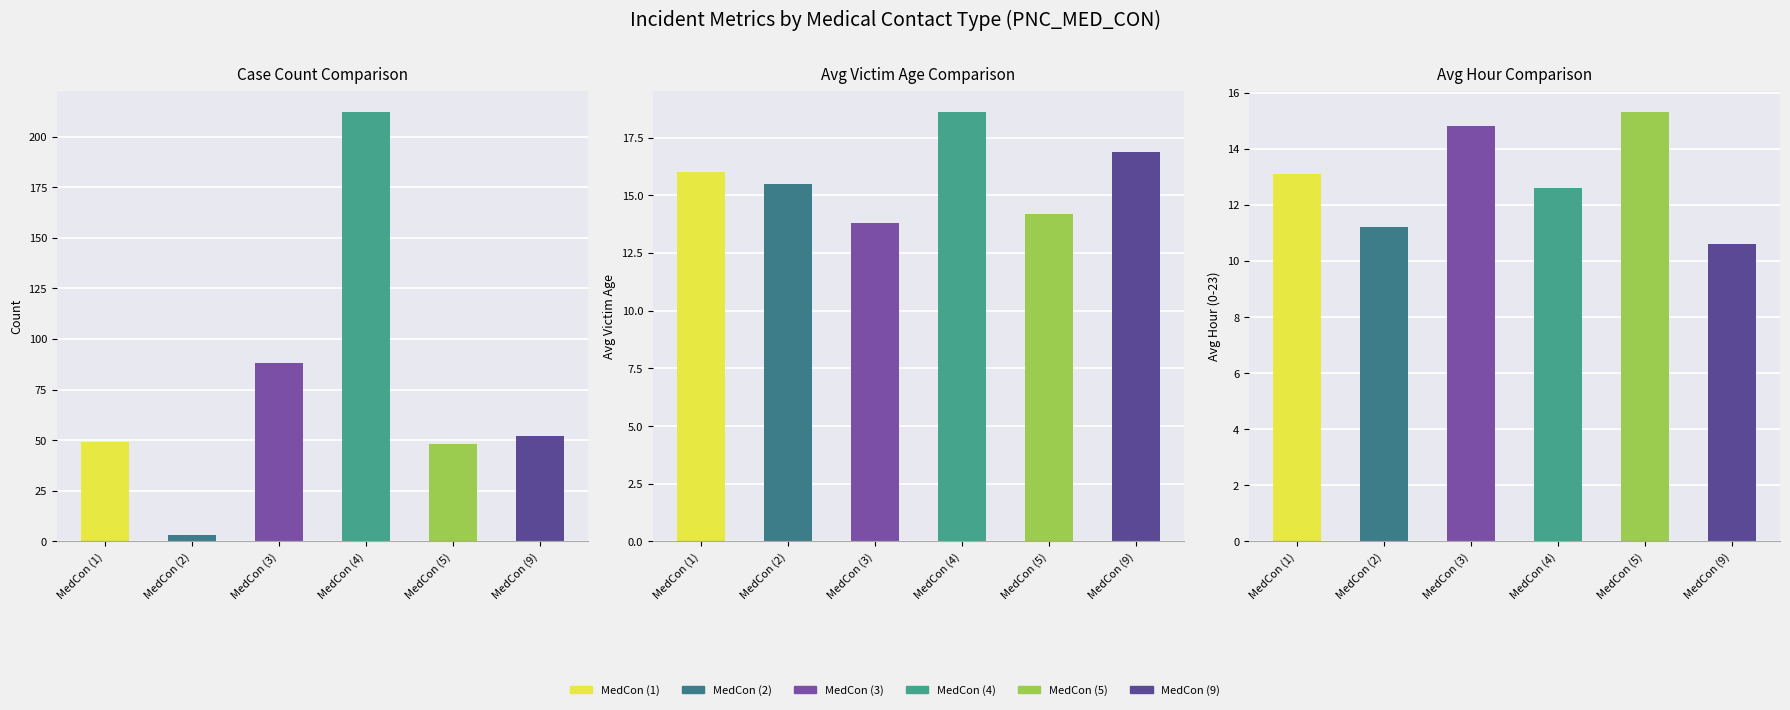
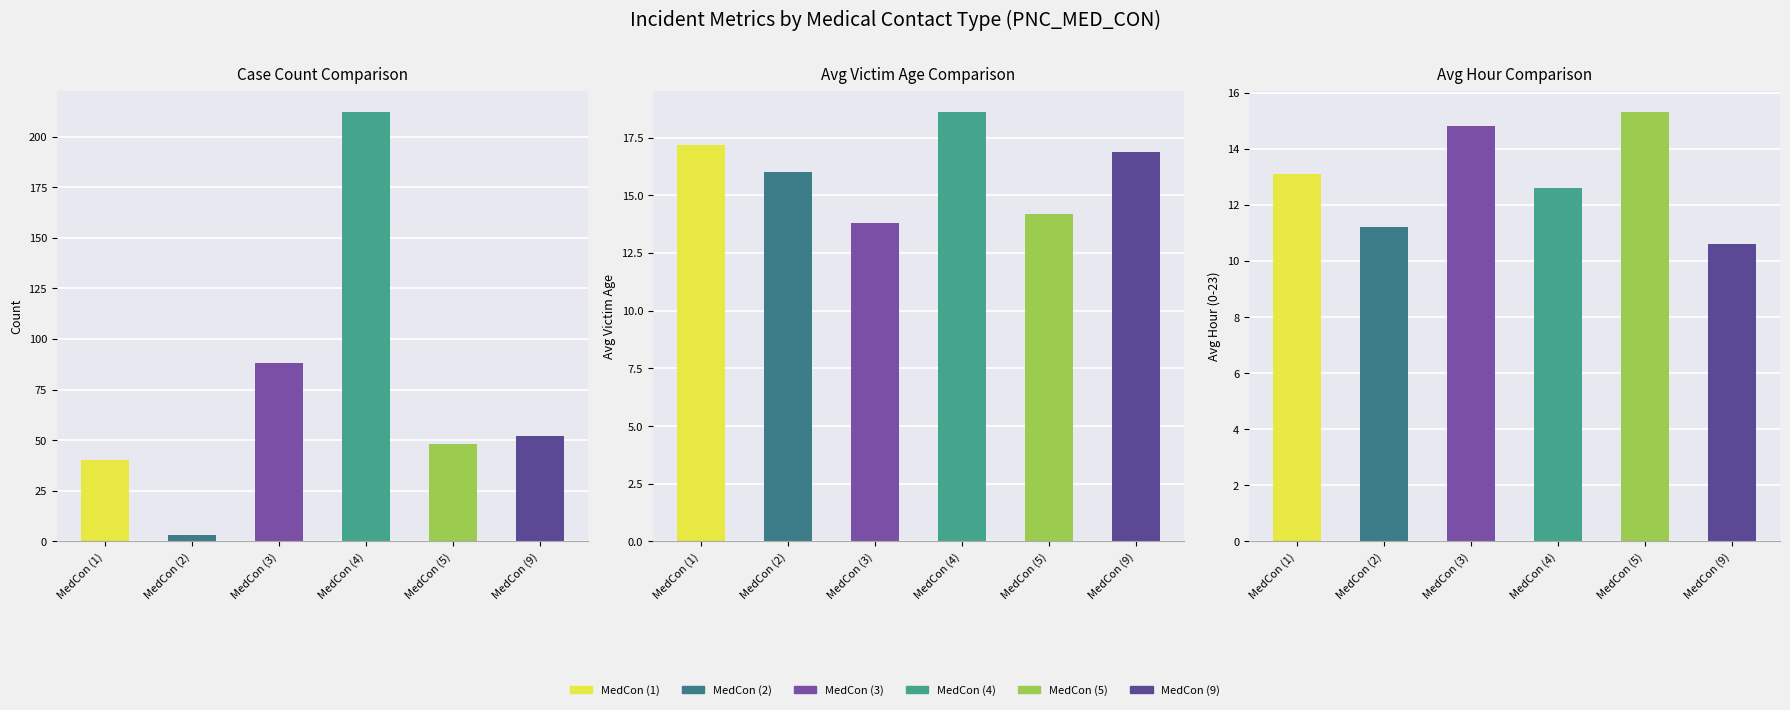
Case Count Comparison, MedCon (1): 49 -> 40
Avg Victim Age Comparison, MedCon (1): 16.0 -> 17.2
Avg Victim Age Comparison, MedCon (2): 15.5 -> 16.0
